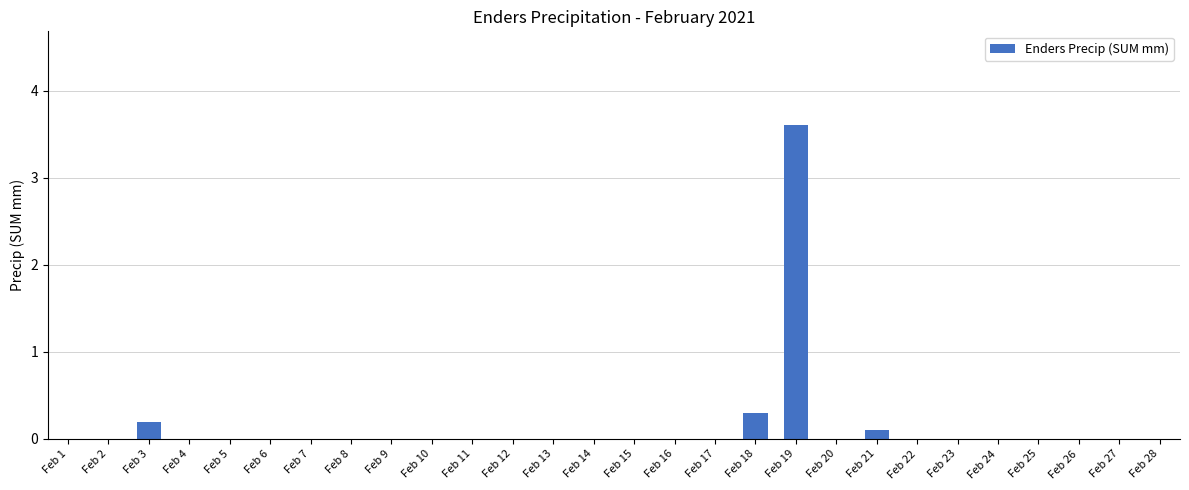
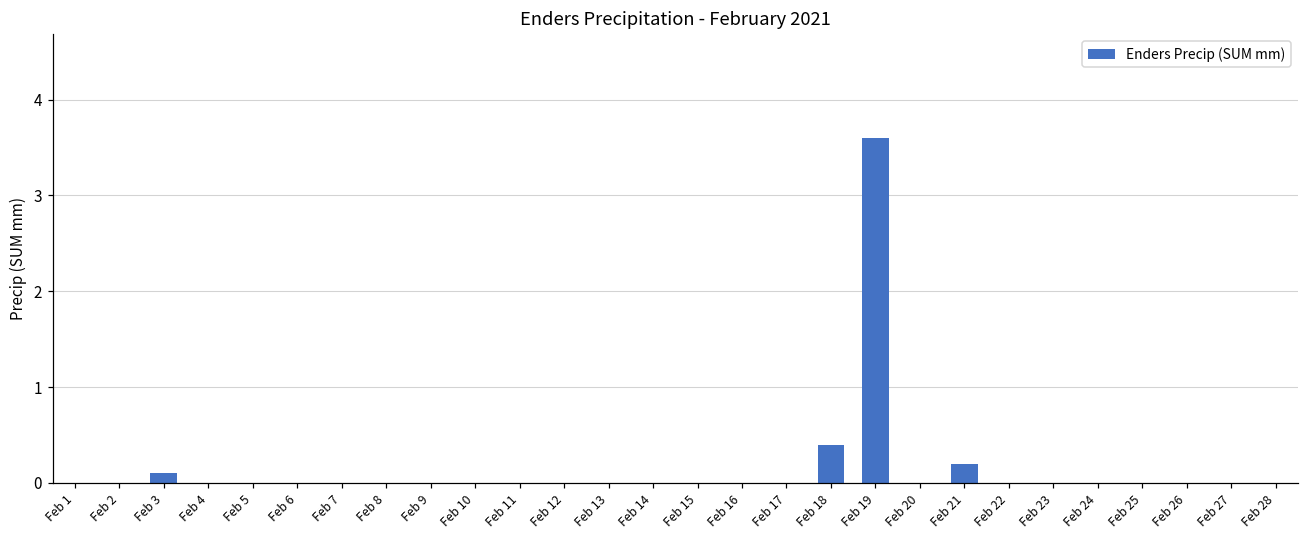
Feb 3: 0.2 -> 0.1
Feb 18: 0.3 -> 0.4
Feb 21: 0.1 -> 0.2
